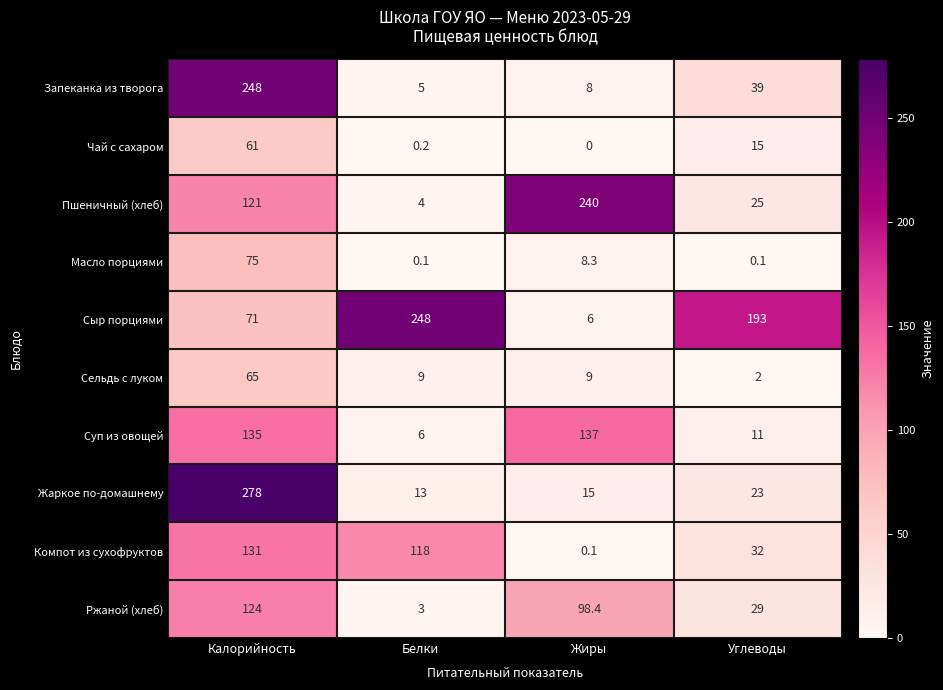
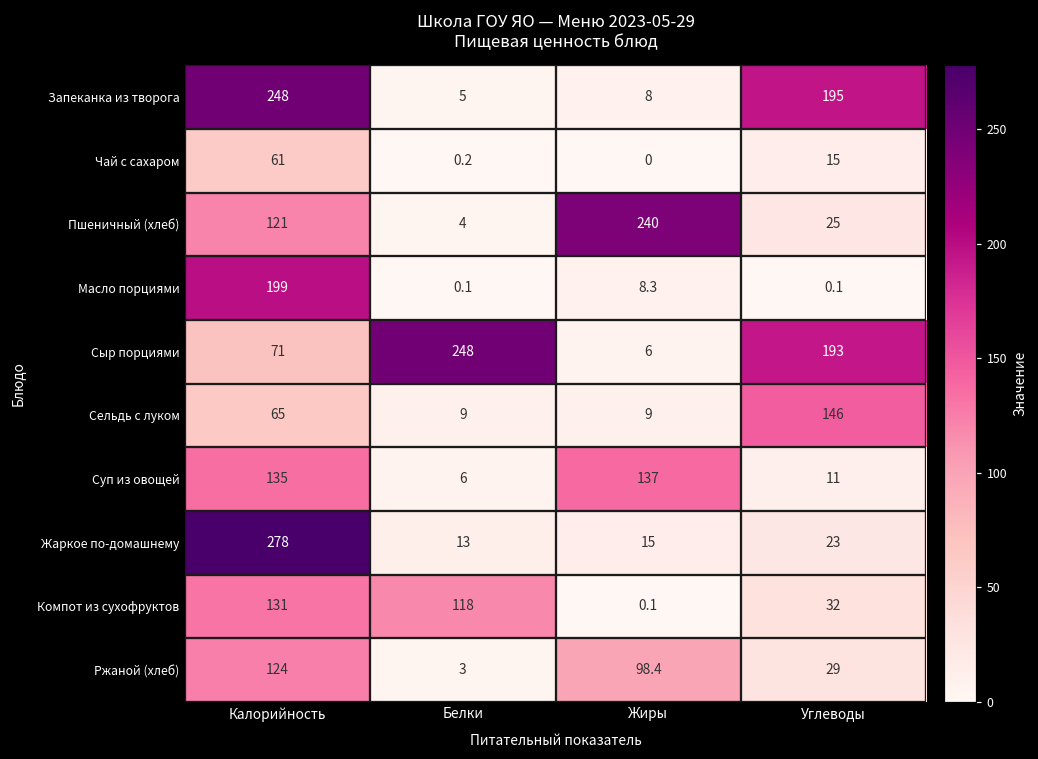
Запеканка из творога, Углеводы: 39 -> 195
Масло порциями, Калорийность: 75 -> 199
Сельдь с луком, Углеводы: 2 -> 146
